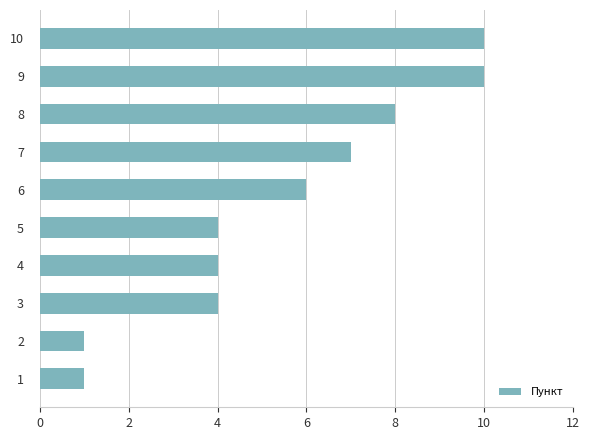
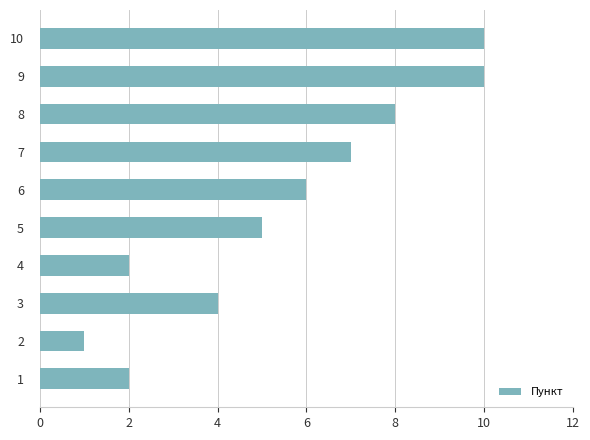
5: 4 -> 5
4: 4 -> 2
1: 1 -> 2
